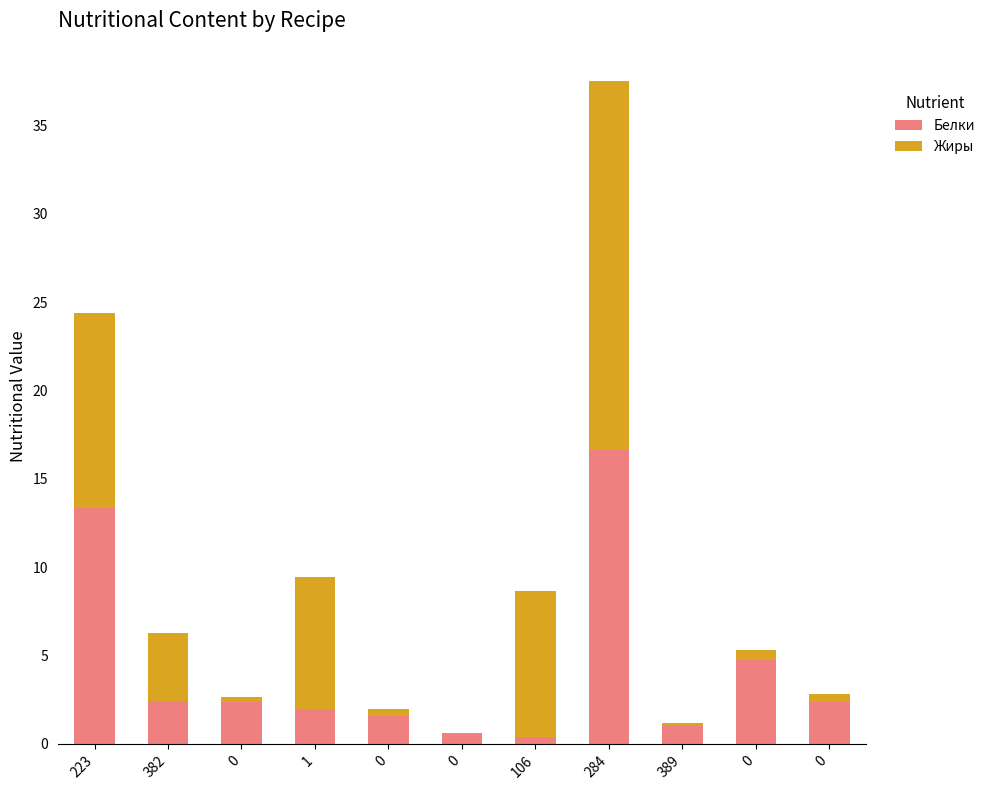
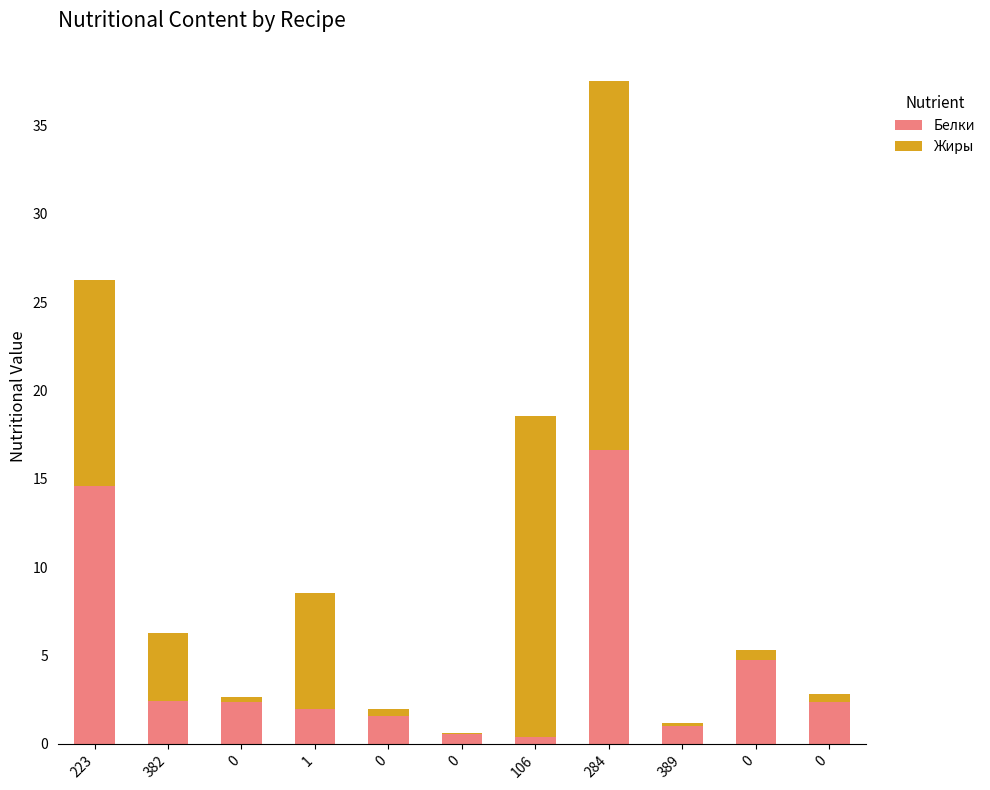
Белки, 223: 13.4 -> 14.6
Жиры, 223: 11.1 -> 11.6
Жиры, 1: 7.5 -> 6.6
Жиры, 106: 8.3 -> 18.2
